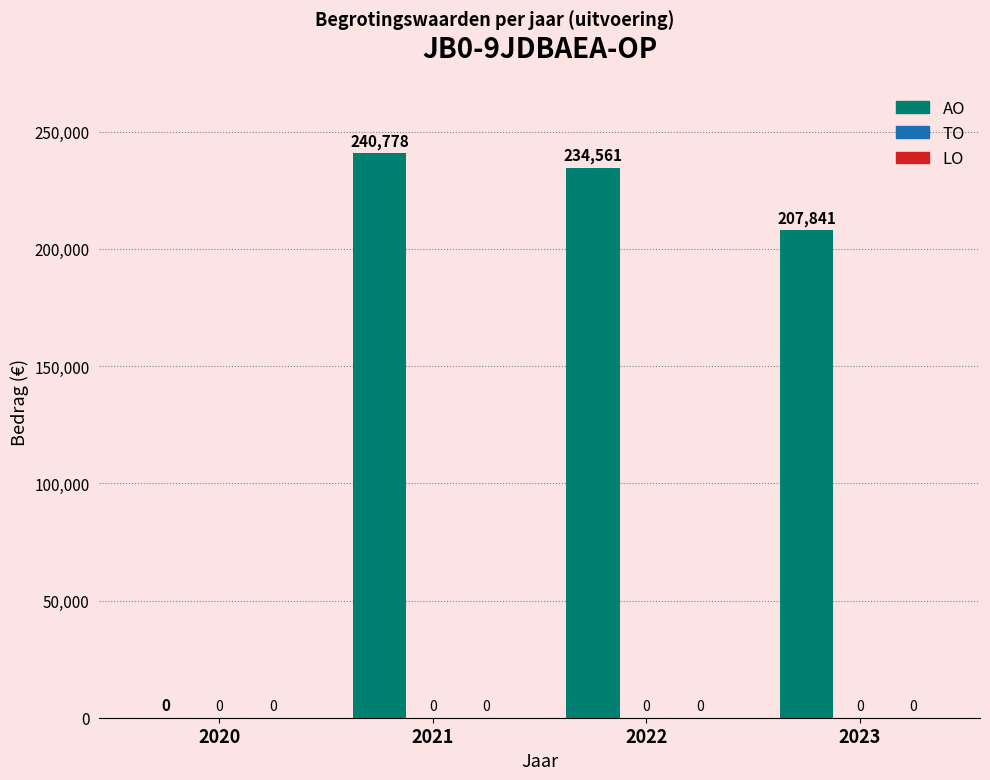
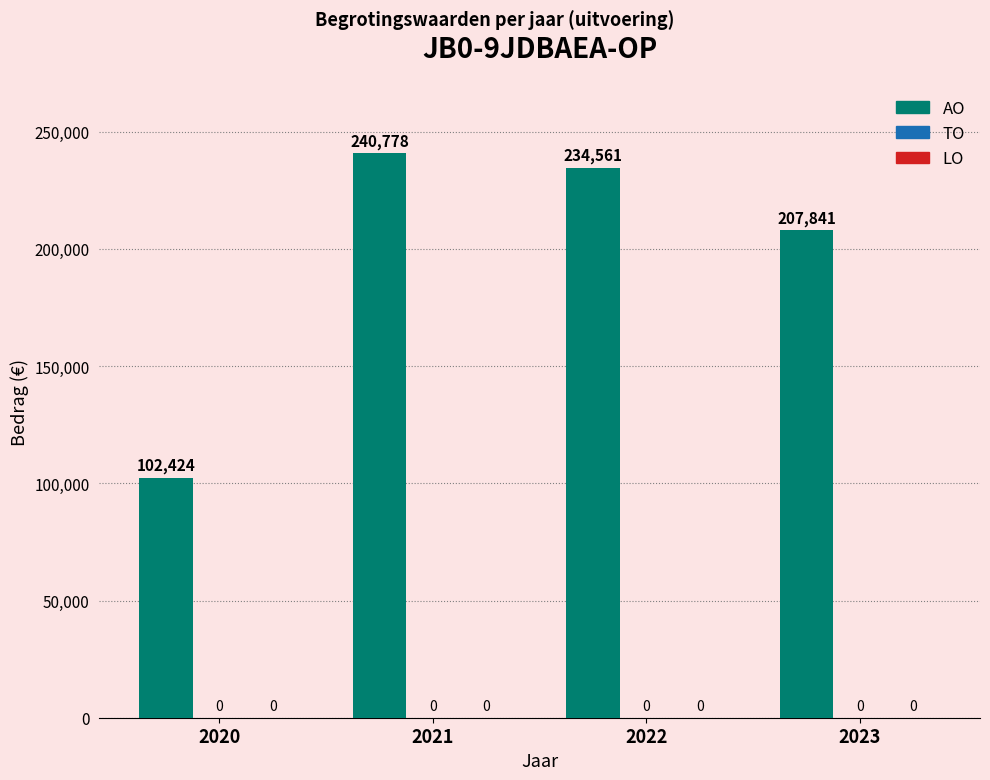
AO, 2020: 0 -> 102,424
